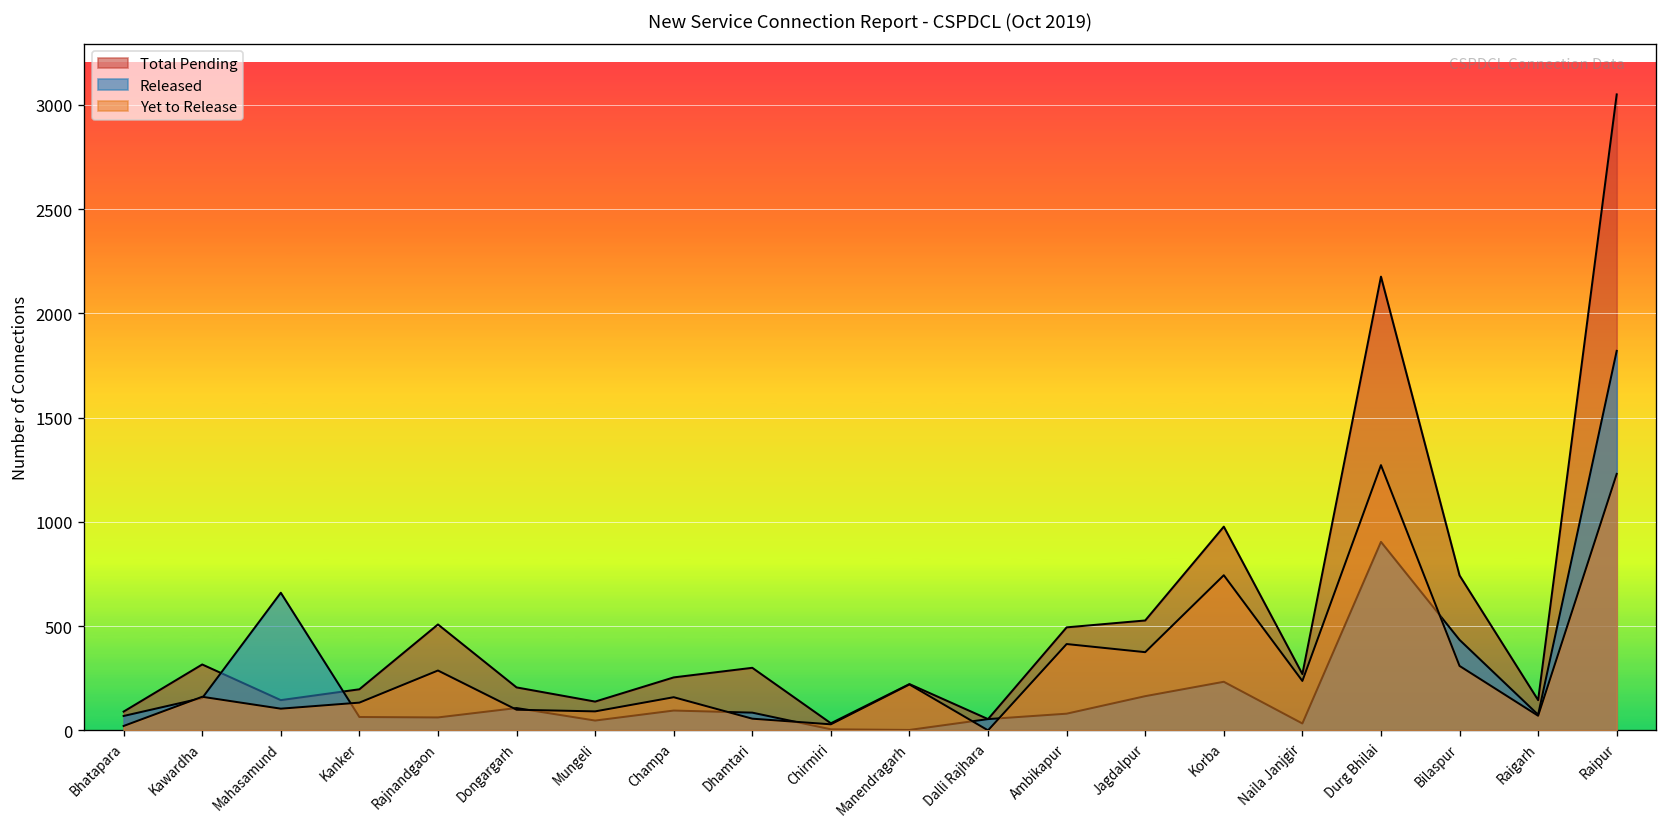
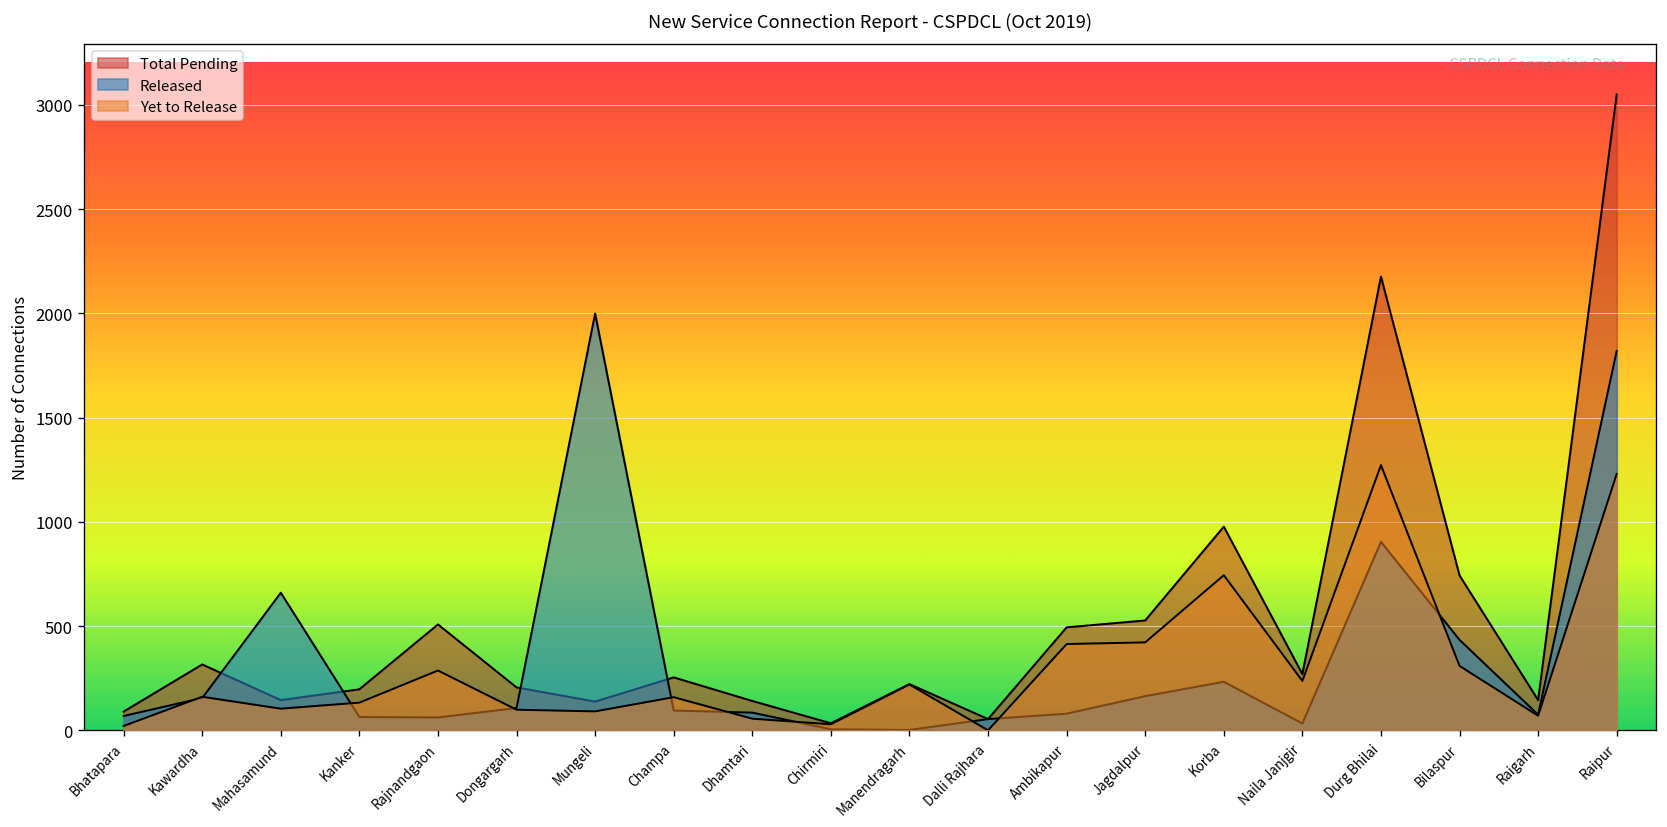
Released, Mungeli: 50 -> 2000
Total Pending, Dhamtari: 300 -> 140
Yet to Release, Jagdalpur: 380 -> 420
